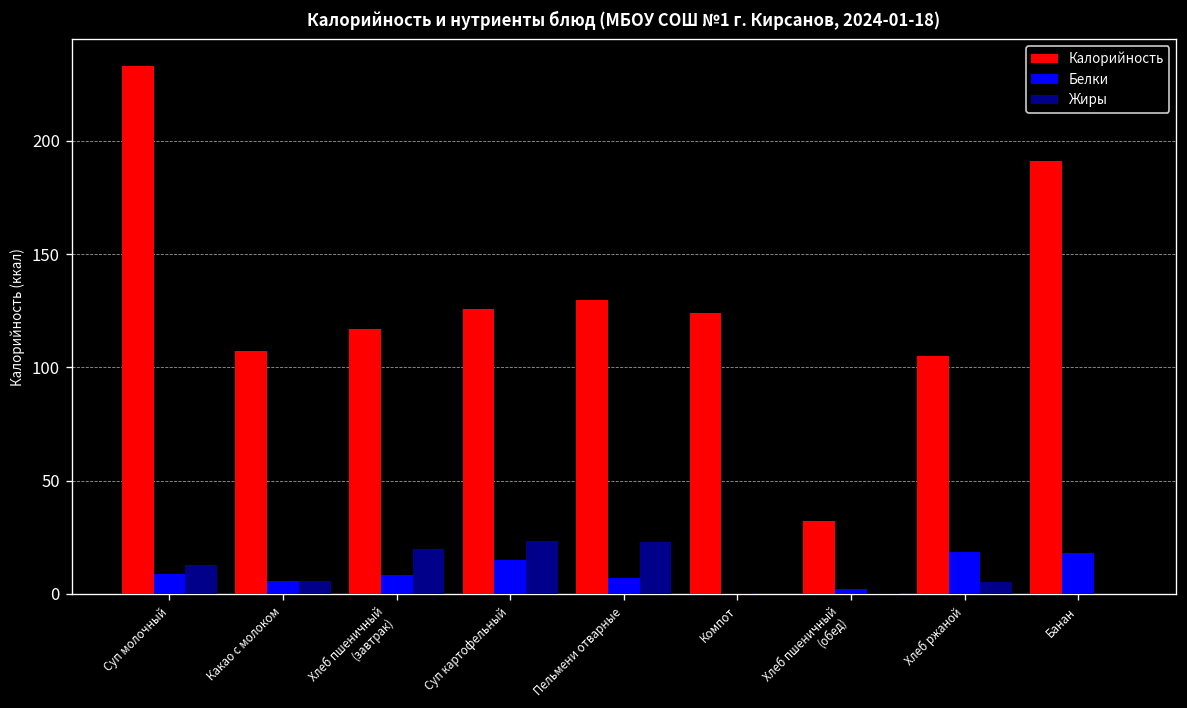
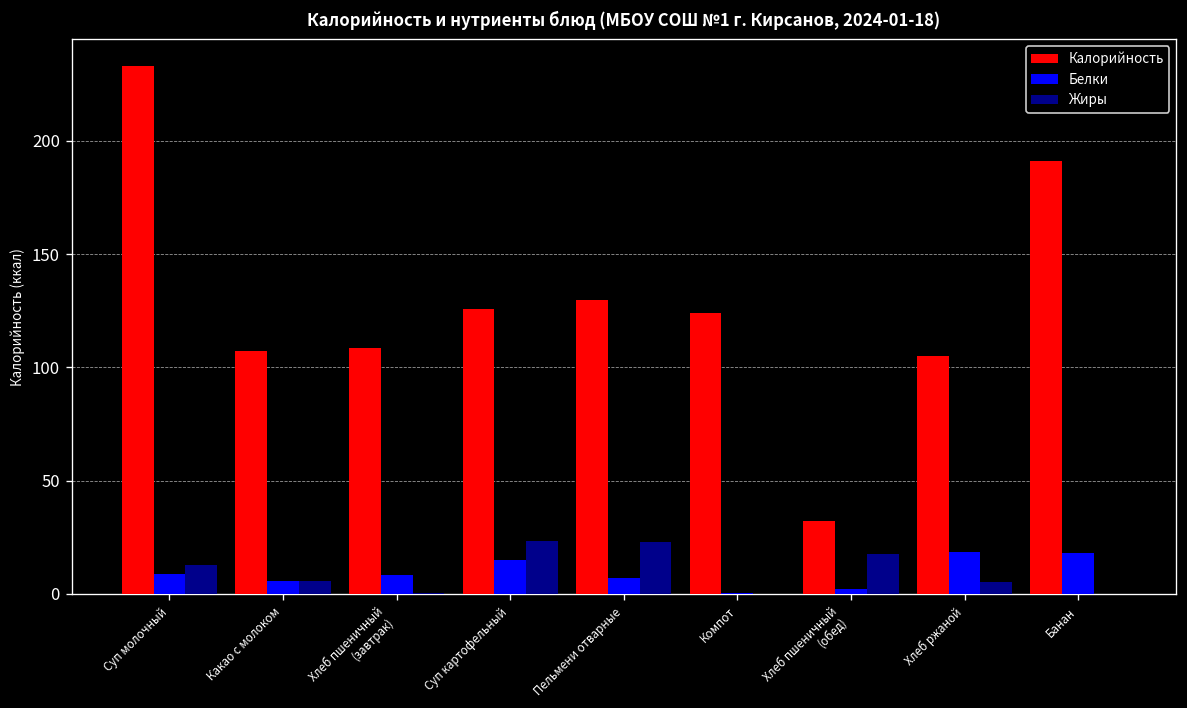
Калорийность, Хлеб пшеничный (завтрак): 117 -> 109
Жиры, Хлеб пшеничный (завтрак): 20 -> 1
Жиры, Хлеб пшеничный (обед): 0 -> 18
